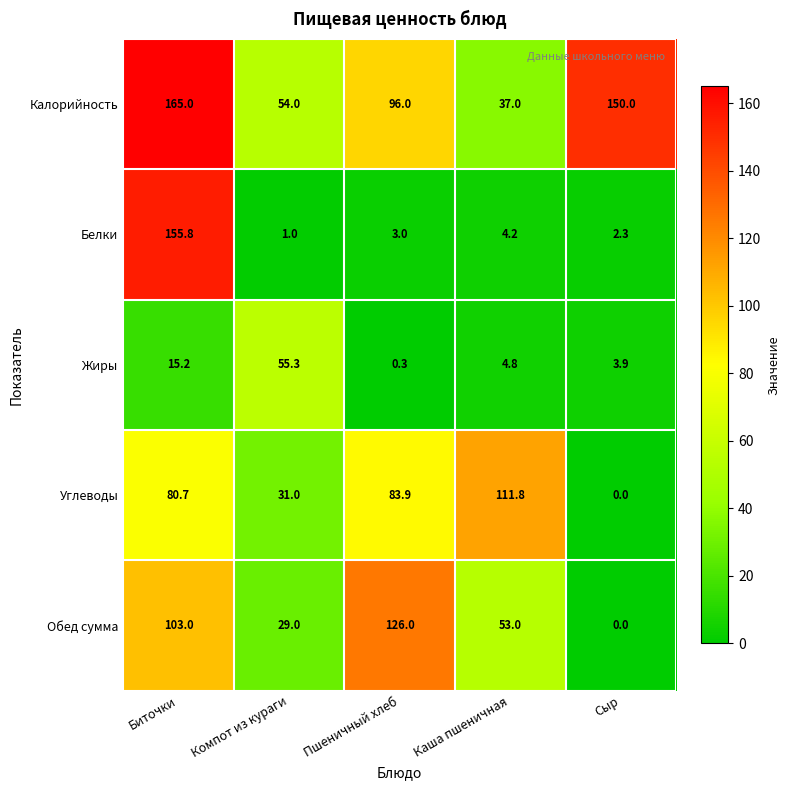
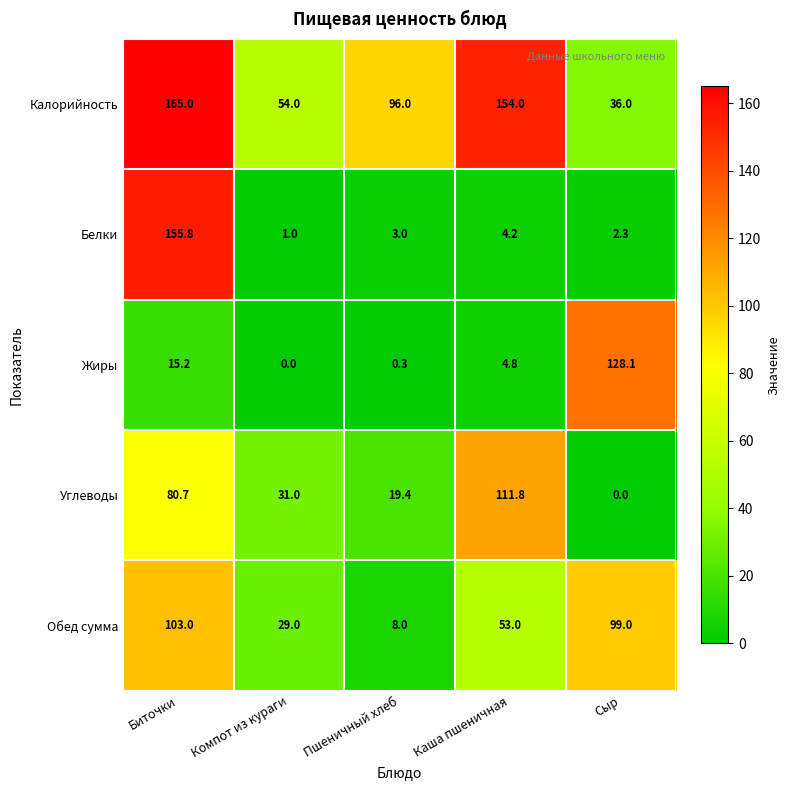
Калорийность, Каша пшеничная: 37.0 -> 154.0
Калорийность, Сыр: 150.0 -> 36.0
Жиры, Компот из кураги: 55.3 -> 0.0
Жиры, Сыр: 3.9 -> 128.1
Углеводы, Пшеничный хлеб: 83.9 -> 19.4
Обед сумма, Пшеничный хлеб: 126.0 -> 8.0
Обед сумма, Сыр: 0.0 -> 99.0
